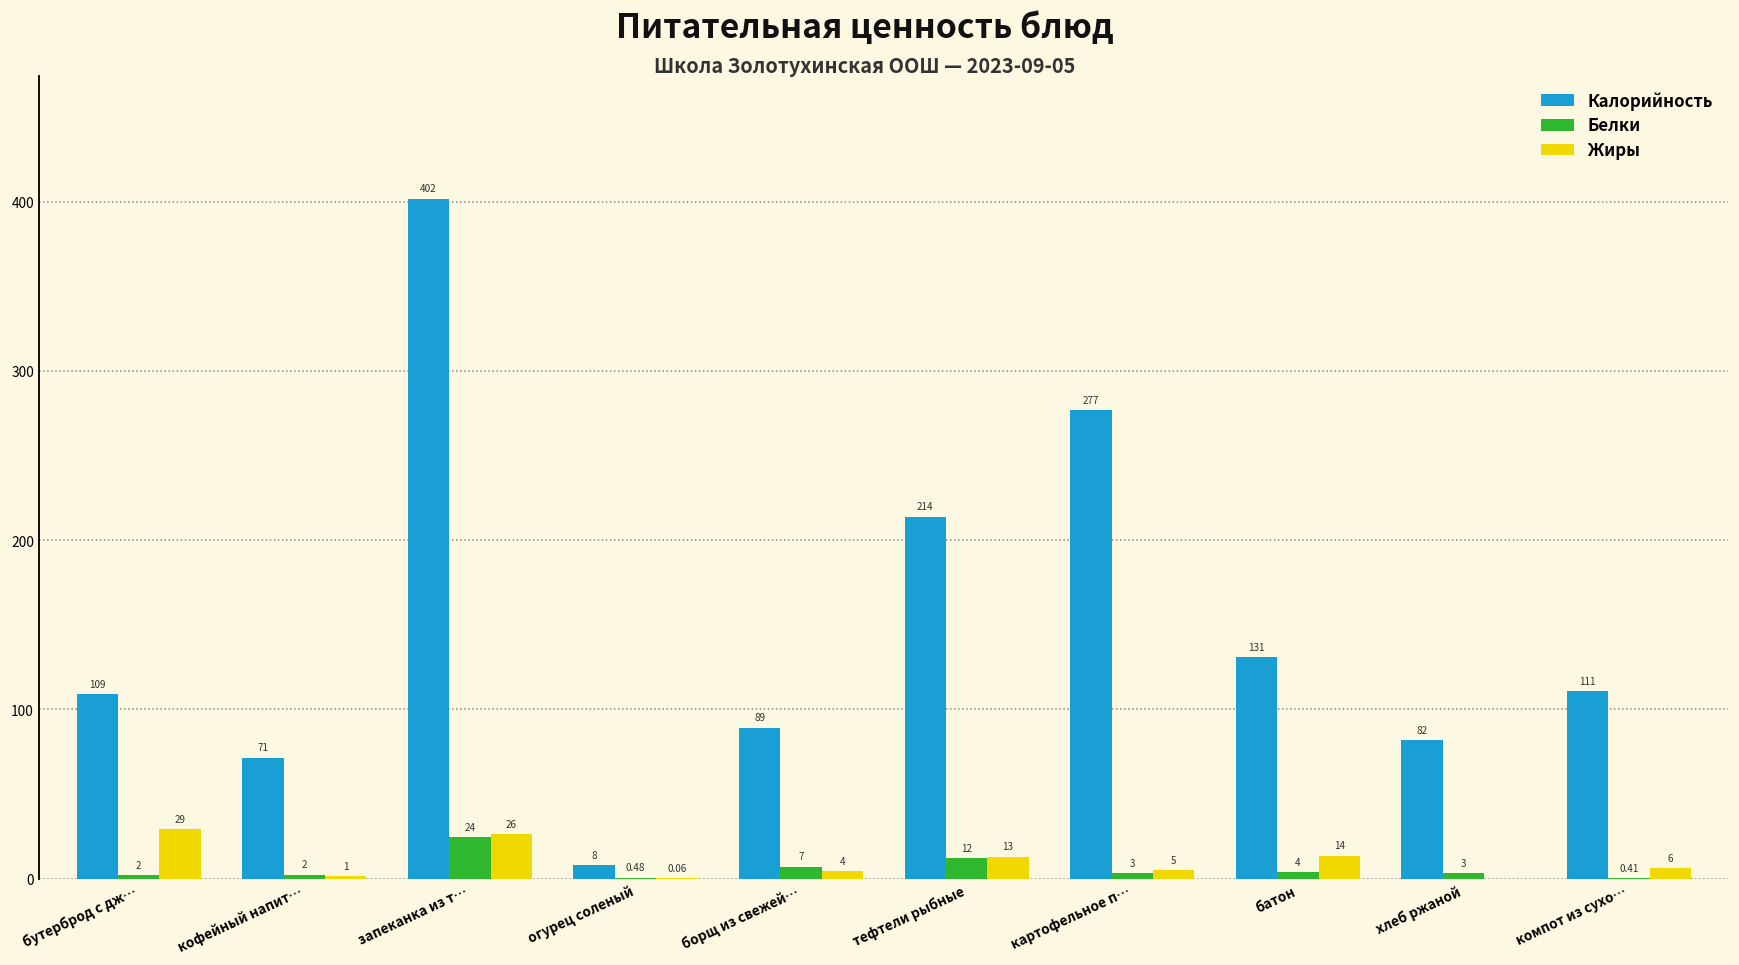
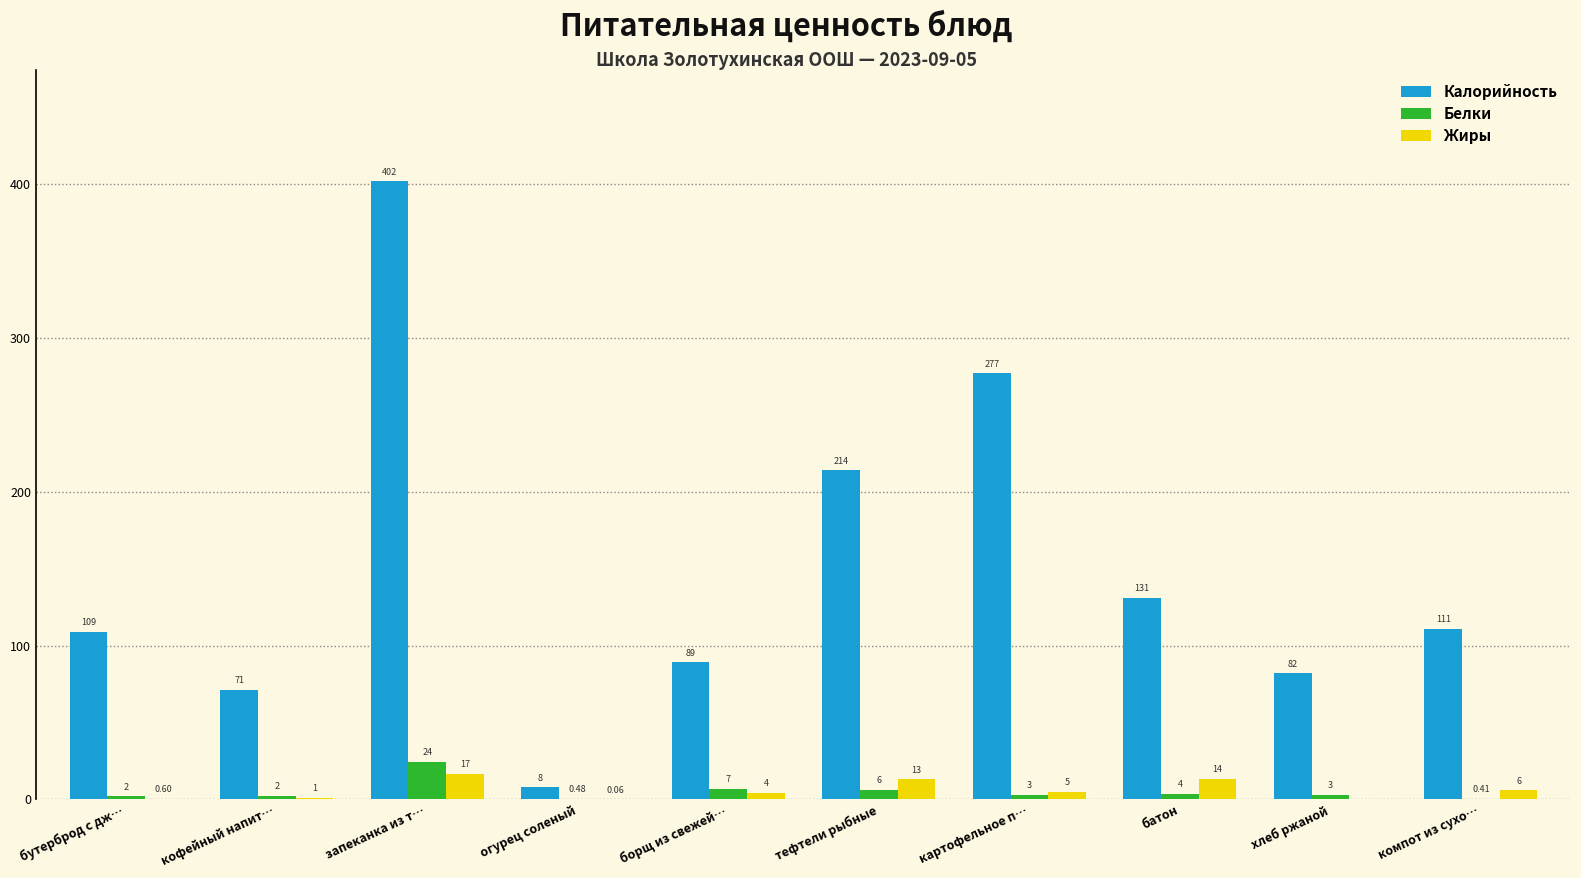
Жиры, бутерброд с дж…: 29 -> 0.60
Жиры, запеканка из т…: 26 -> 17
Белки, тефтели рыбные: 12 -> 6
